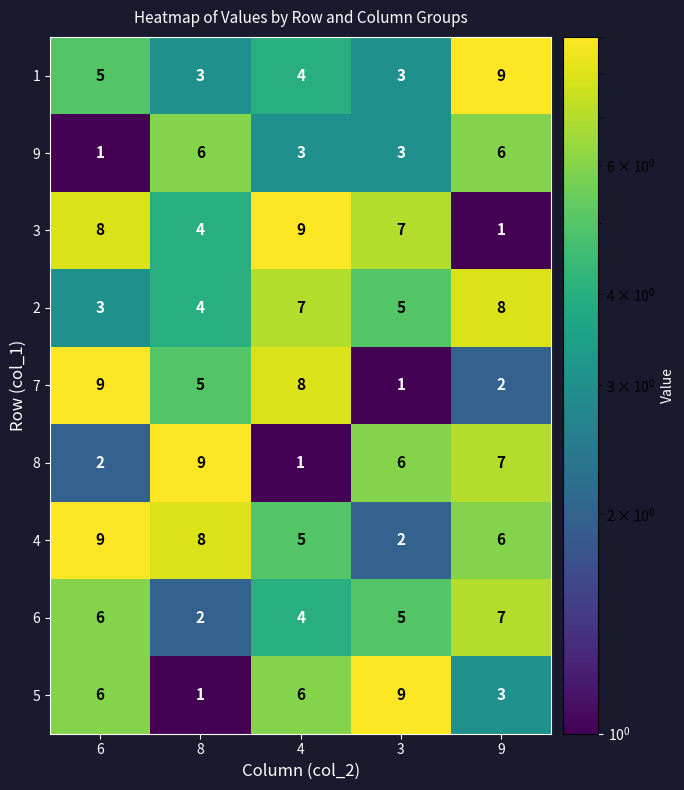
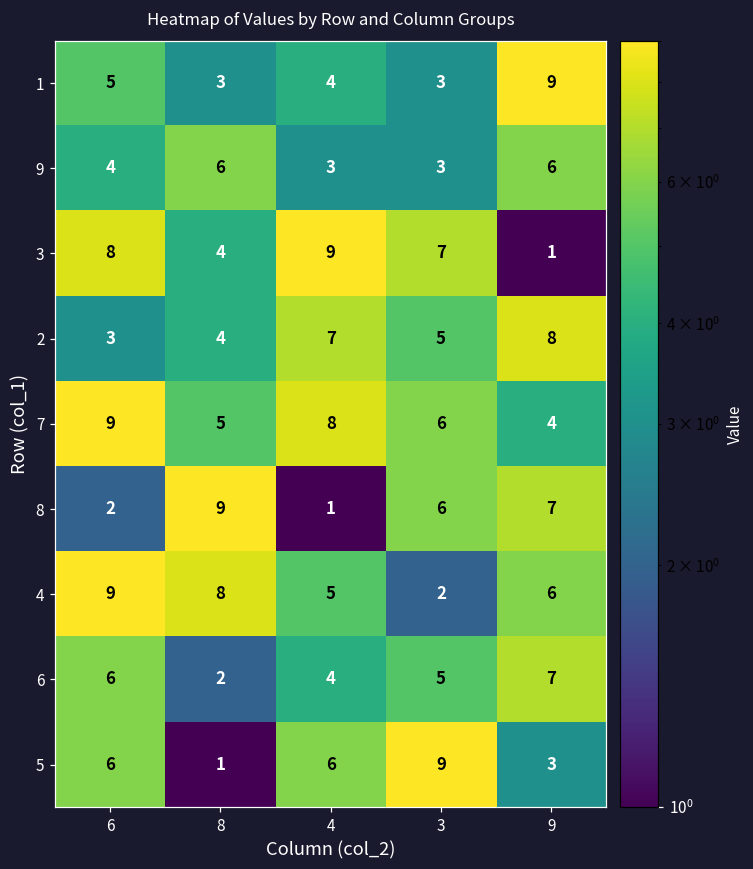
9, 6: 1 -> 4
7, 3: 1 -> 6
7, 9: 2 -> 4
